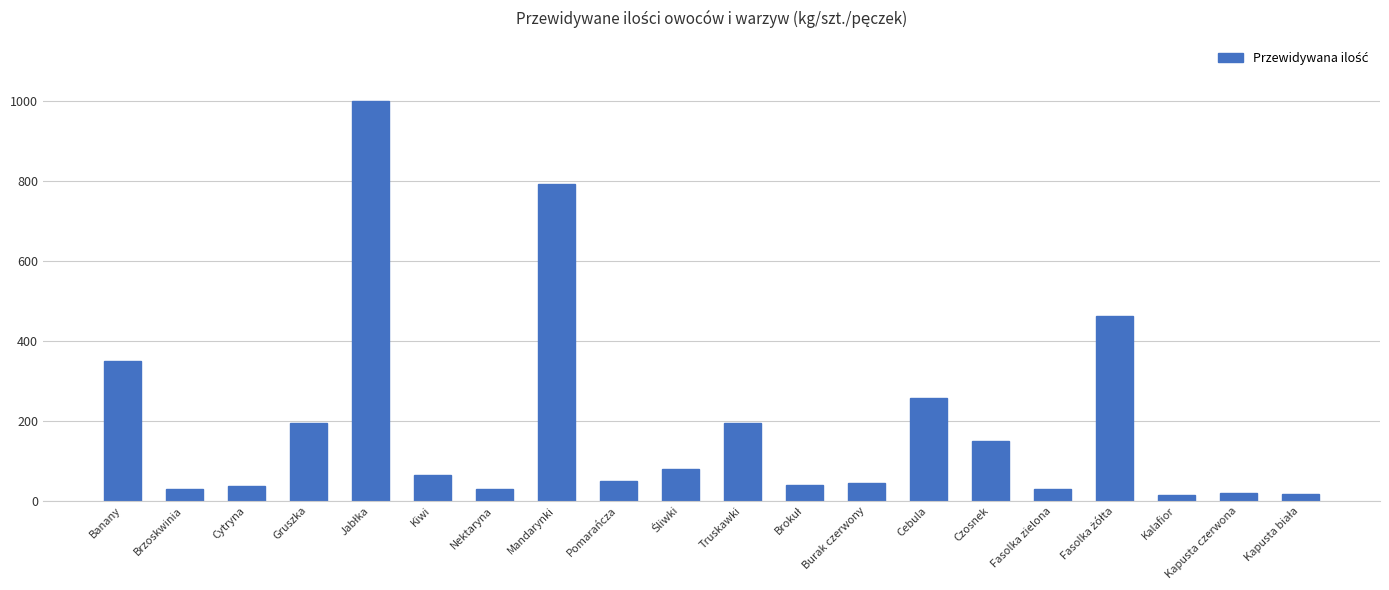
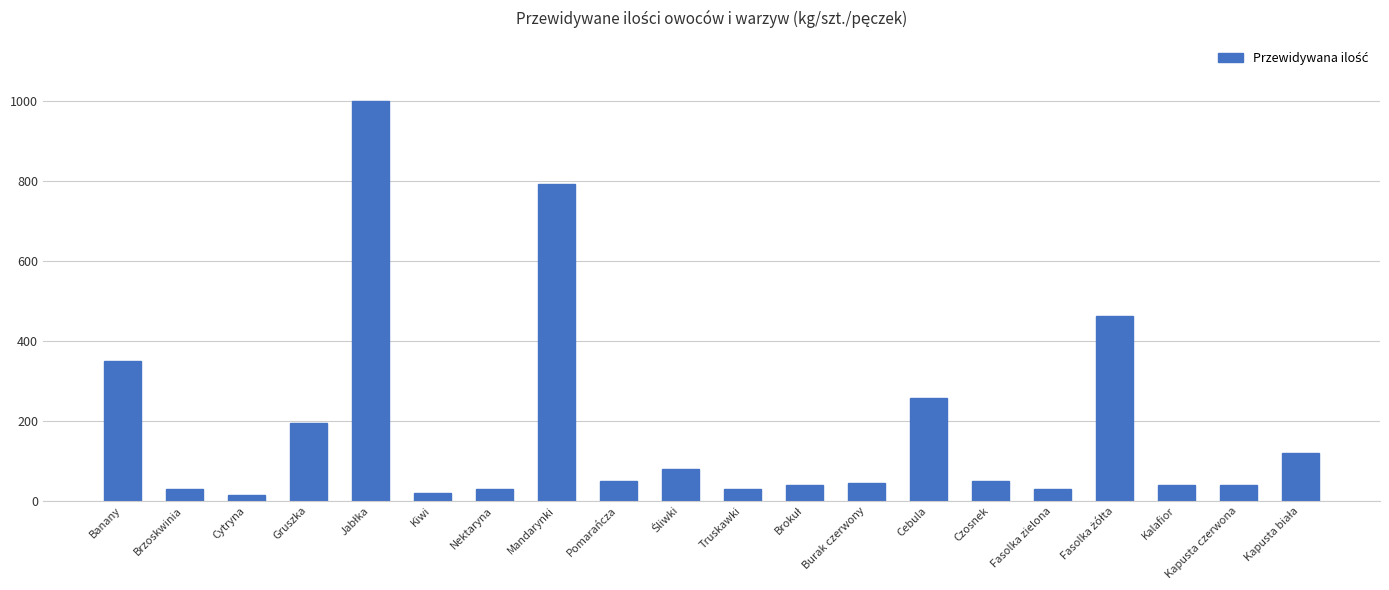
Cytryna: 40 -> 20
Kiwi: 60 -> 20
Truskawki: 190 -> 30
Czosnek: 150 -> 50
Kalafior: 20 -> 40
Kapusta czerwona: 20 -> 40
Kapusta biała: 20 -> 120
